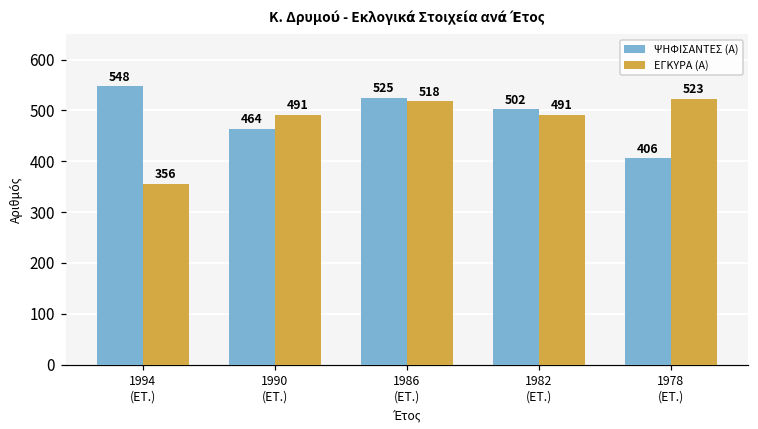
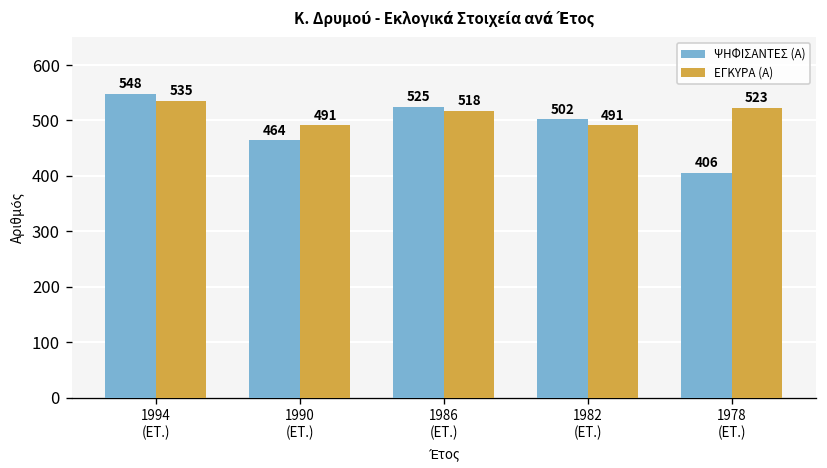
ΕΓΚΥΡΑ (Α), 1994 (ΕΤ.): 356 -> 535
